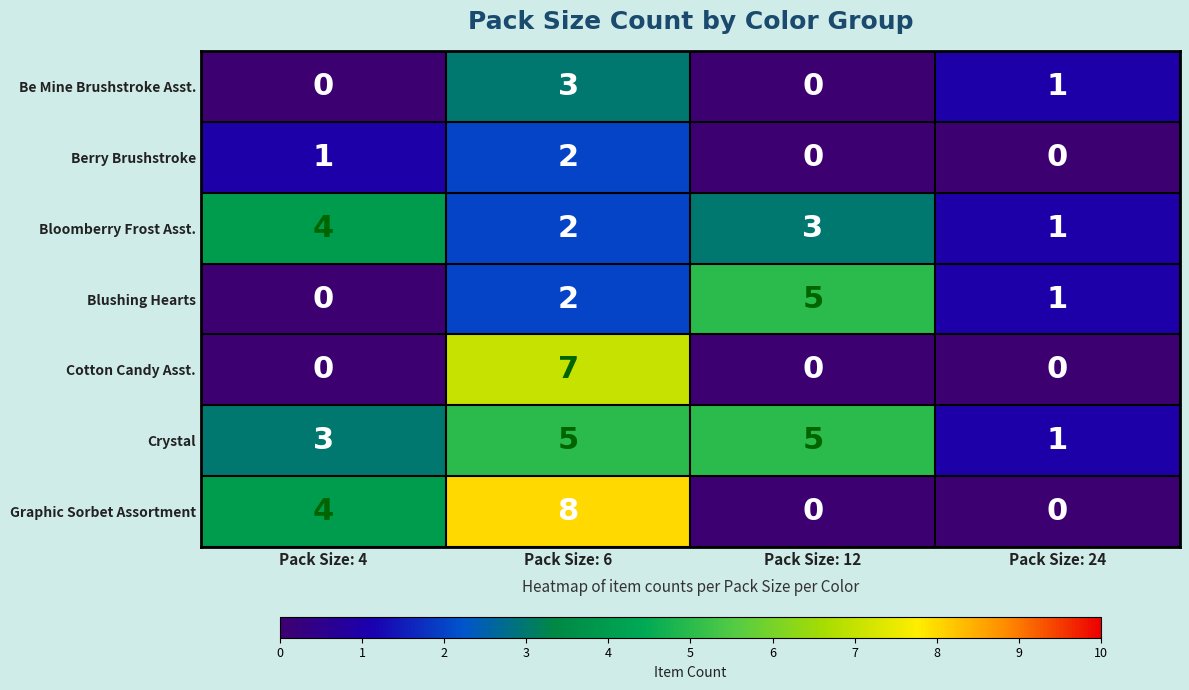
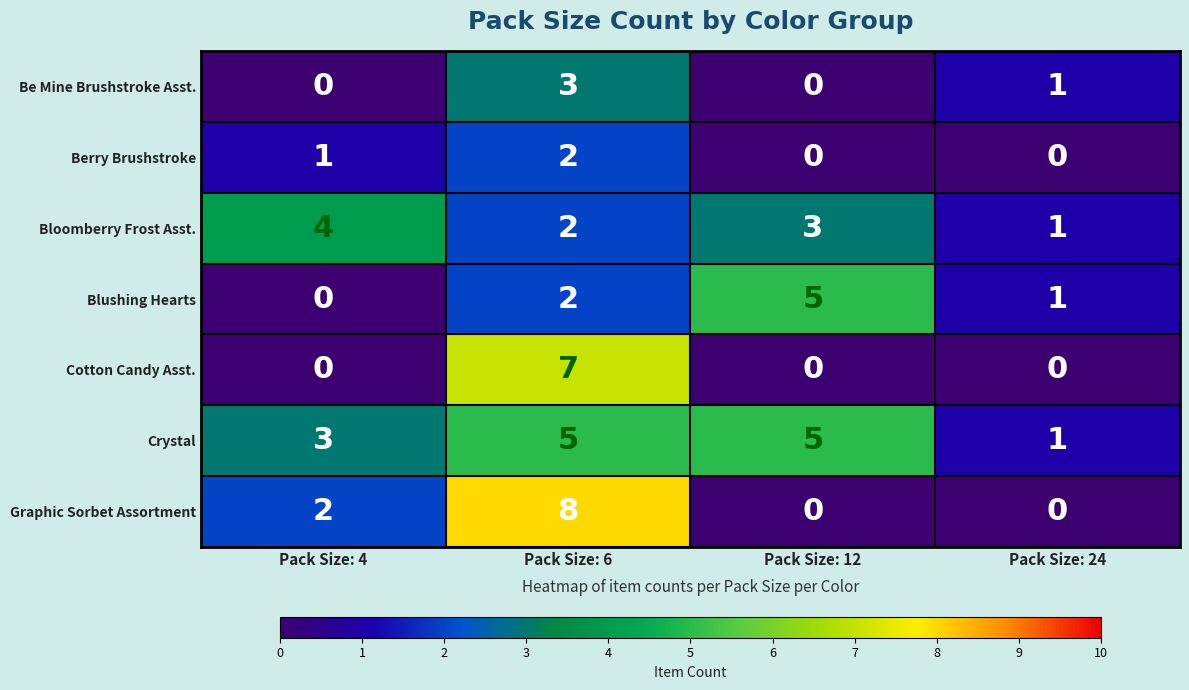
Graphic Sorbet Assortment, Pack Size: 4: 4 -> 2
